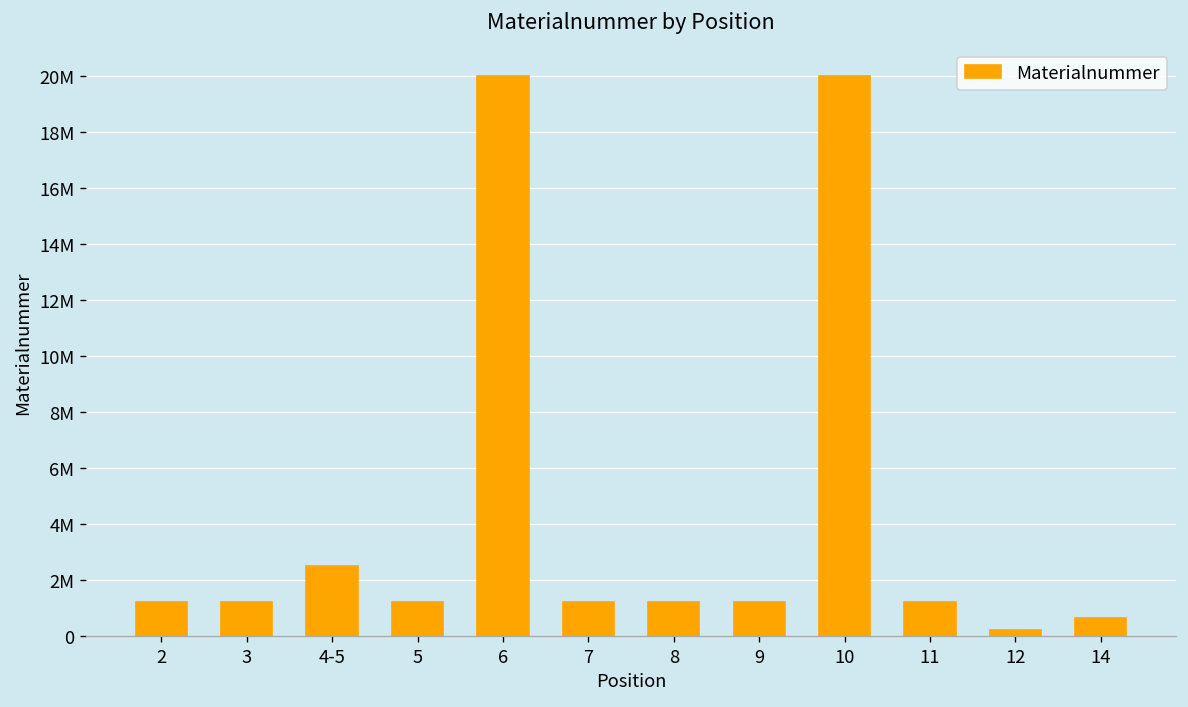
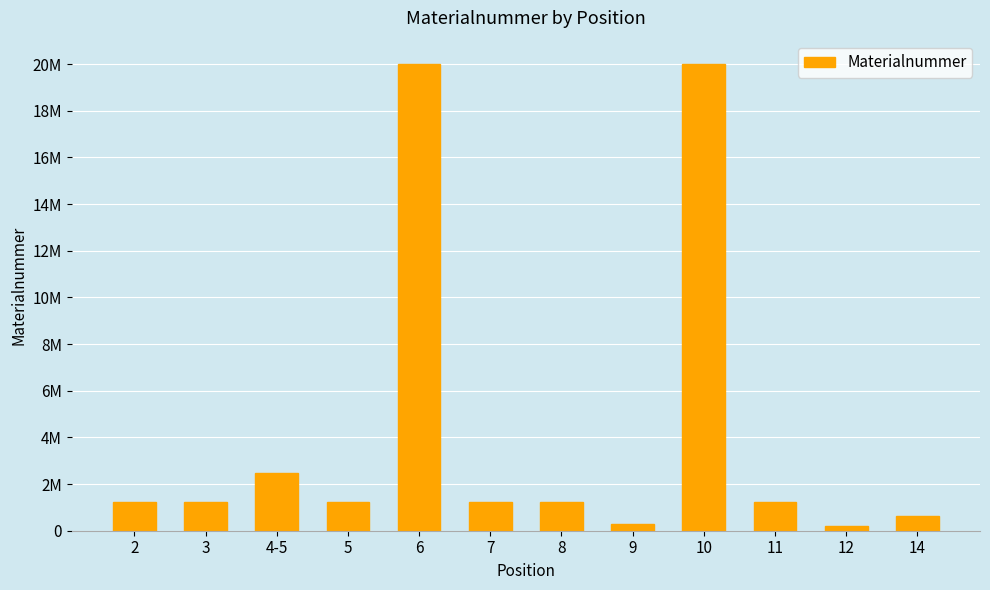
9: 1200000 -> 300000
